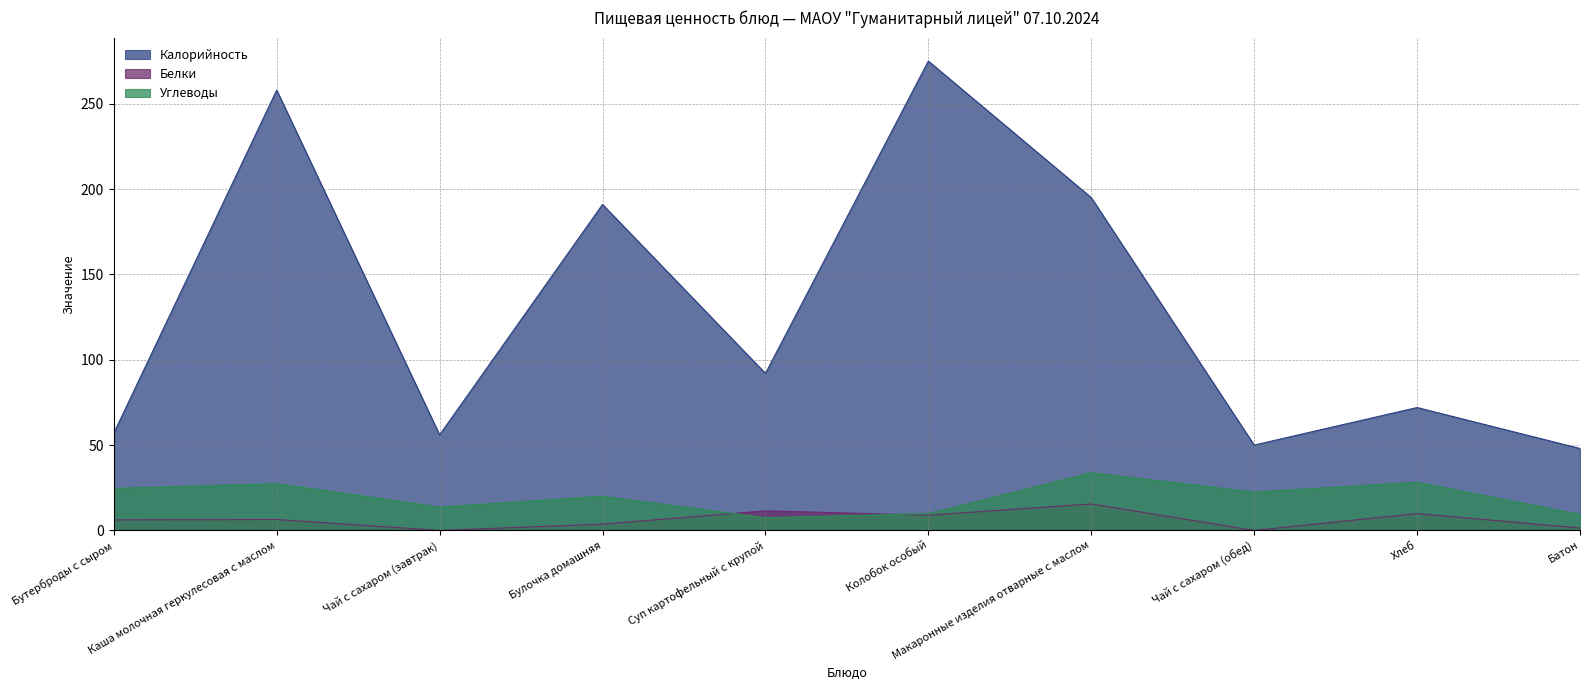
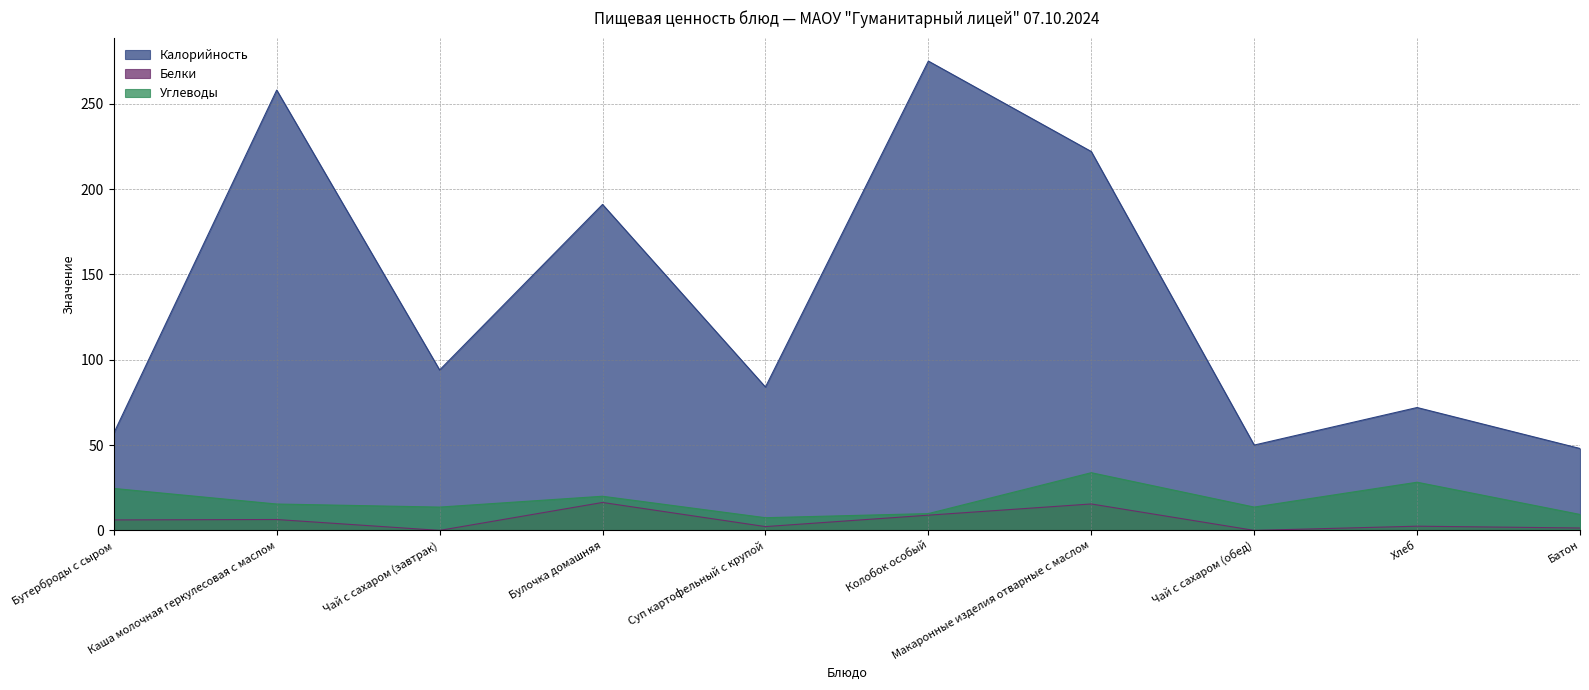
Углеводы, Каша молочная геркулесовая с маслом: 27 -> 15
Калорийность, Чай с сахаром (завтрак): 56 -> 94
Белки, Булочка домашняя: 4 -> 16
Калорийность, Суп картофельный с крупой: 92 -> 84
Белки, Суп картофельный с крупой: 11 -> 2
Калорийность, Макаронные изделия отварные с маслом: 195 -> 222
Углеводы, Чай с сахаром (обед): 22 -> 14
Белки, Хлеб: 10 -> 2
